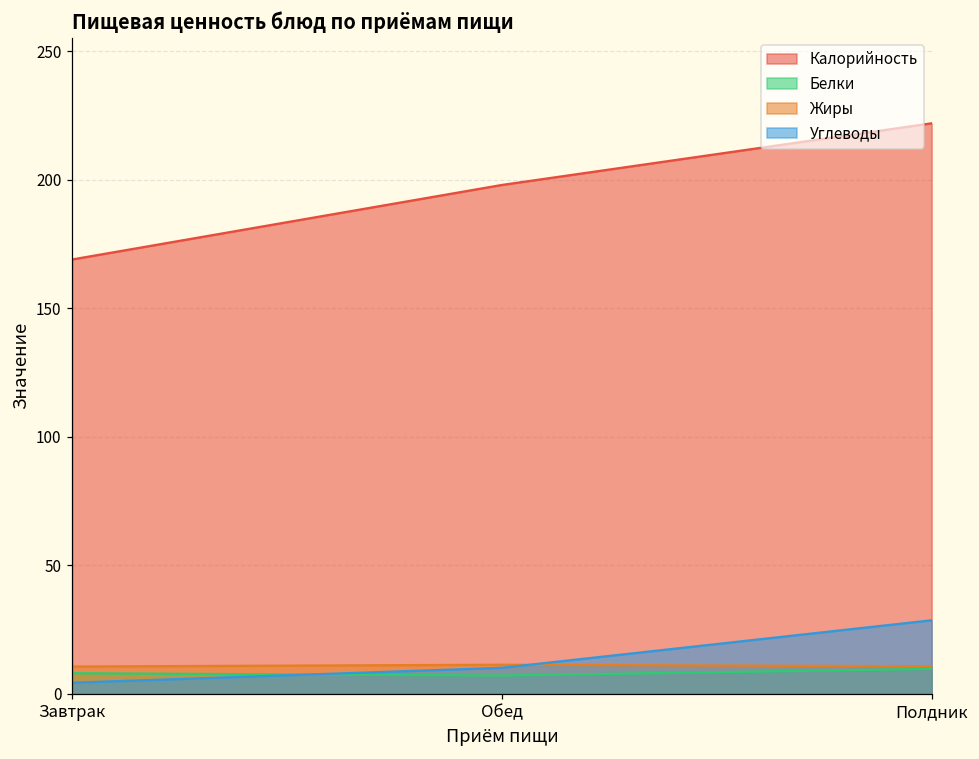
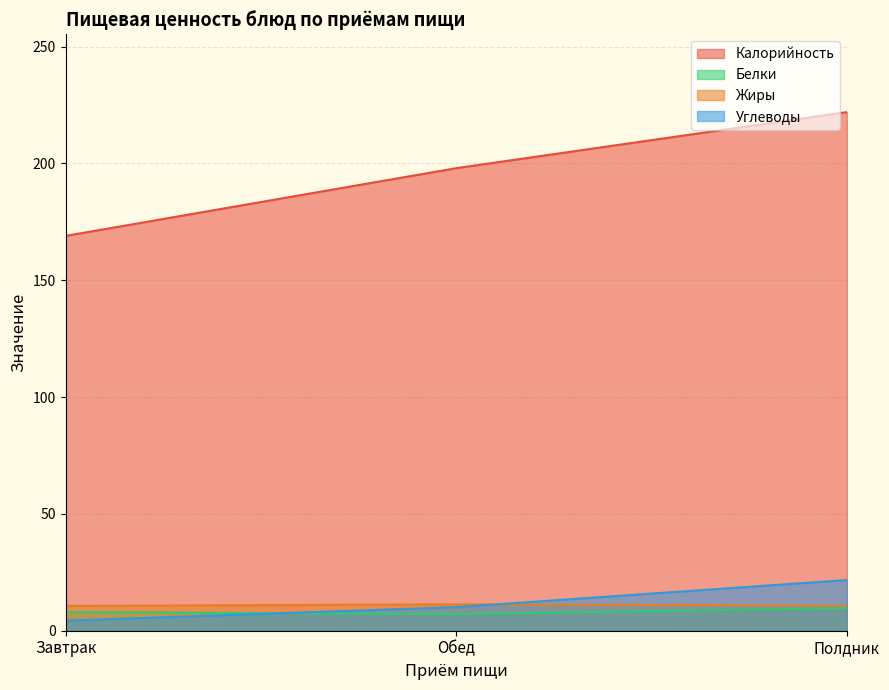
Углеводы, Полдник: 29 -> 22
